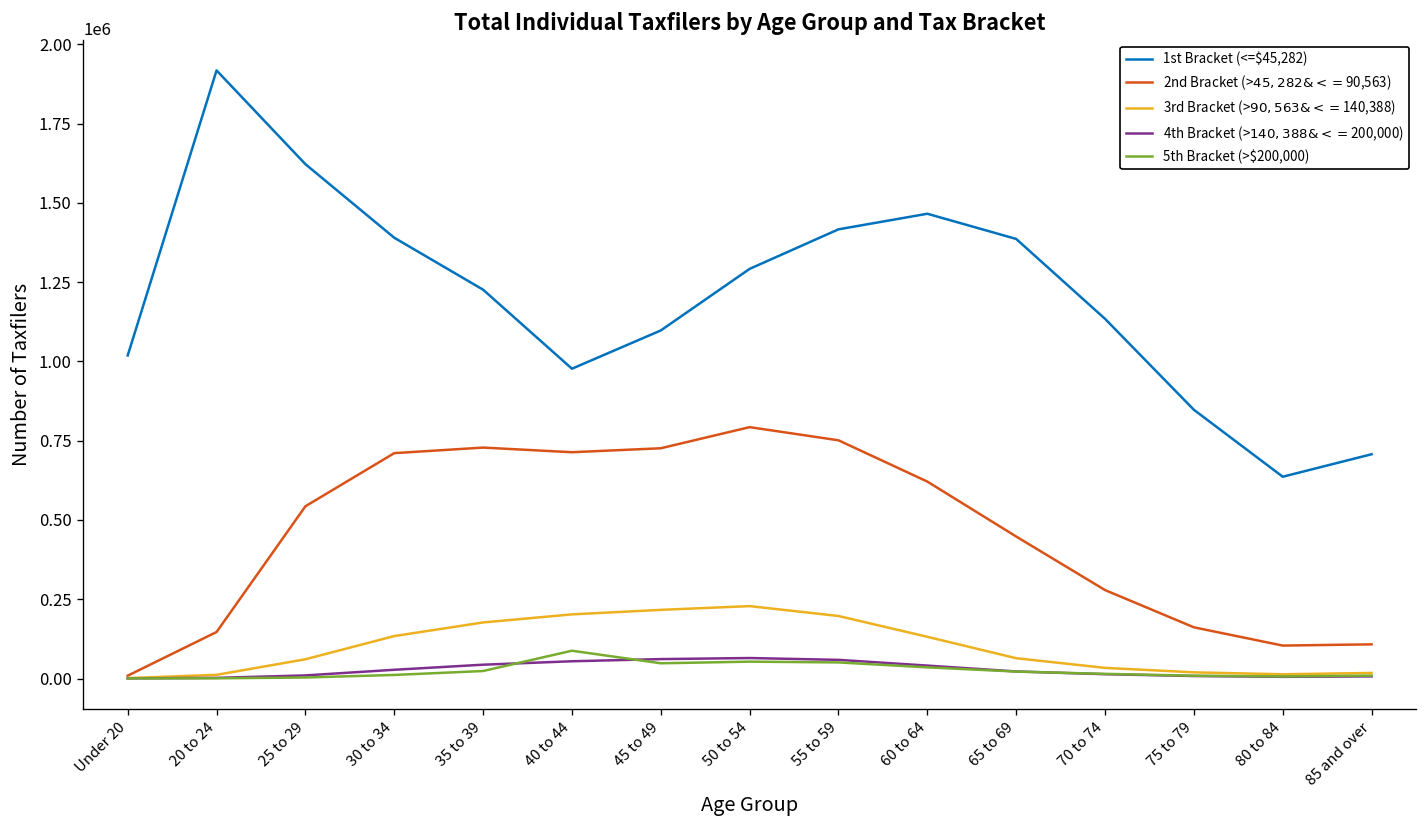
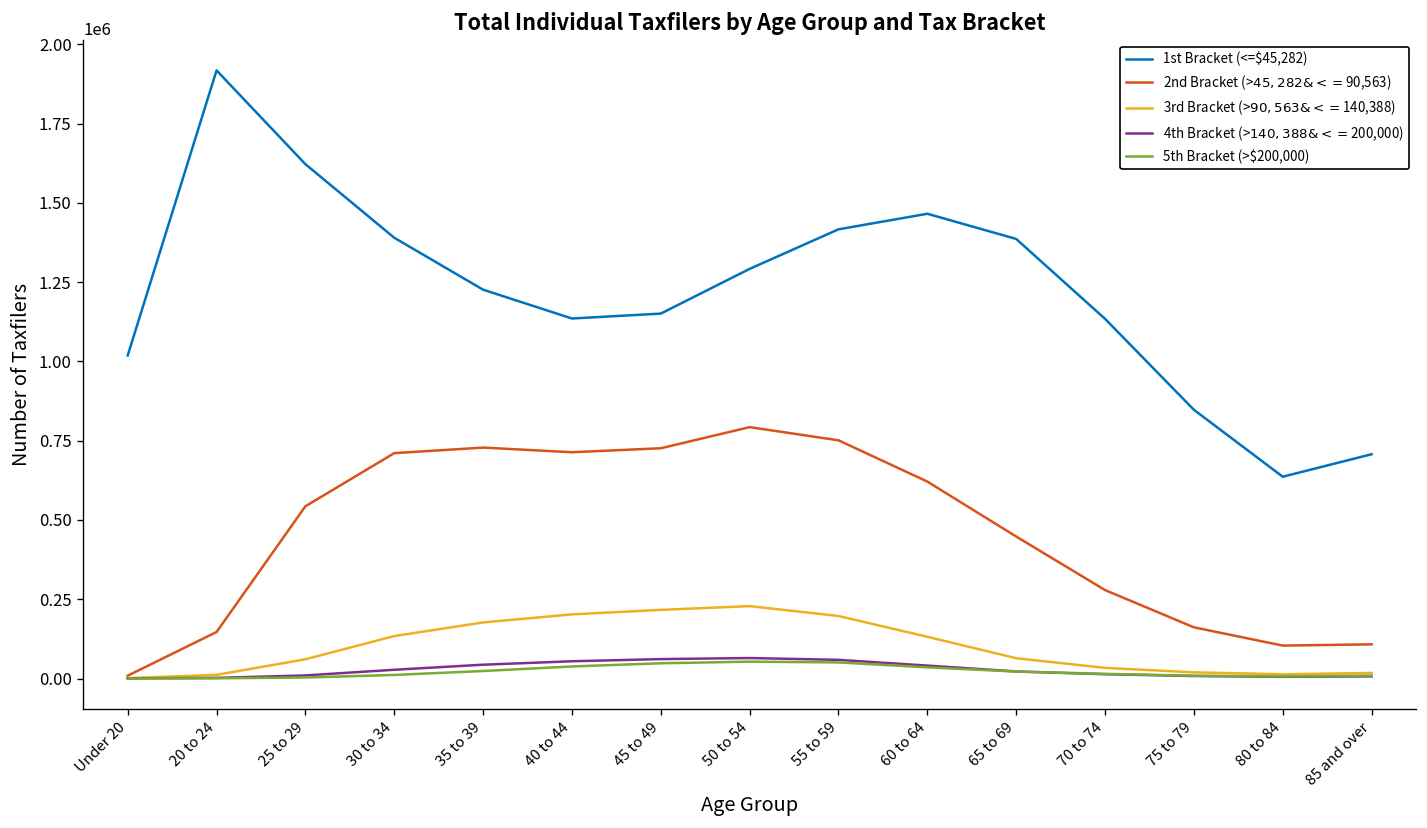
1st Bracket (<=$45,282), 40 to 44: 980000 -> 1140000
5th Bracket (>$200,000), 40 to 44: 90000 -> 40000
1st Bracket (<=$45,282), 45 to 49: 1100000 -> 1150000
